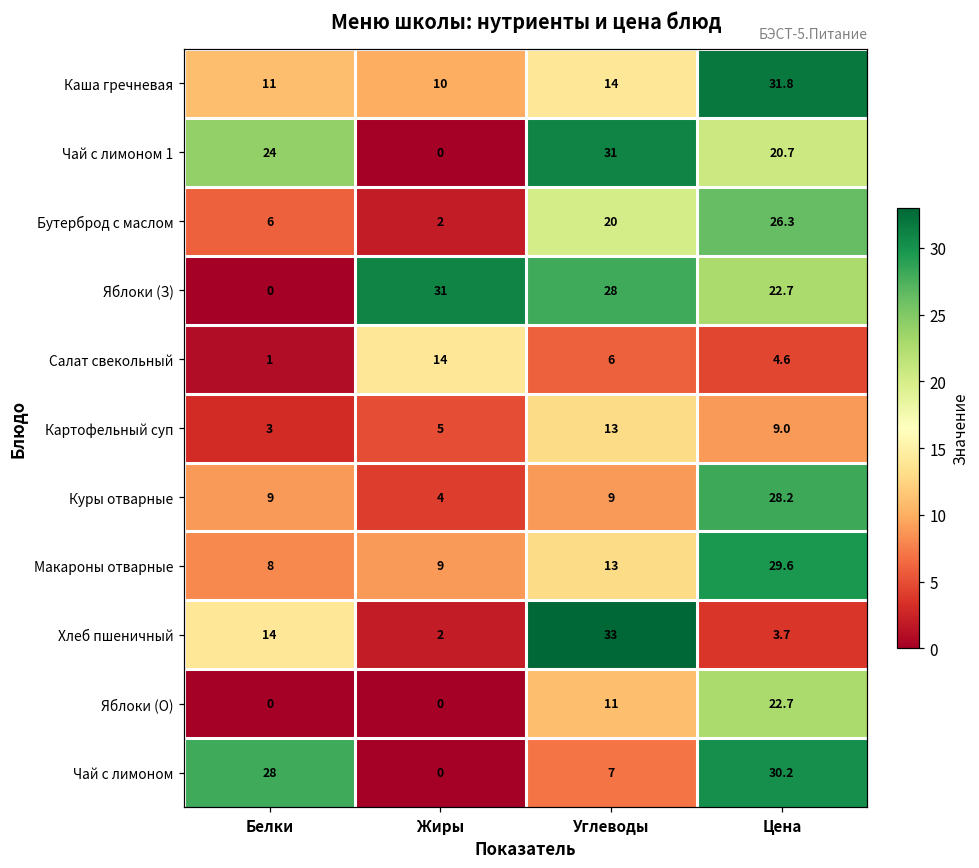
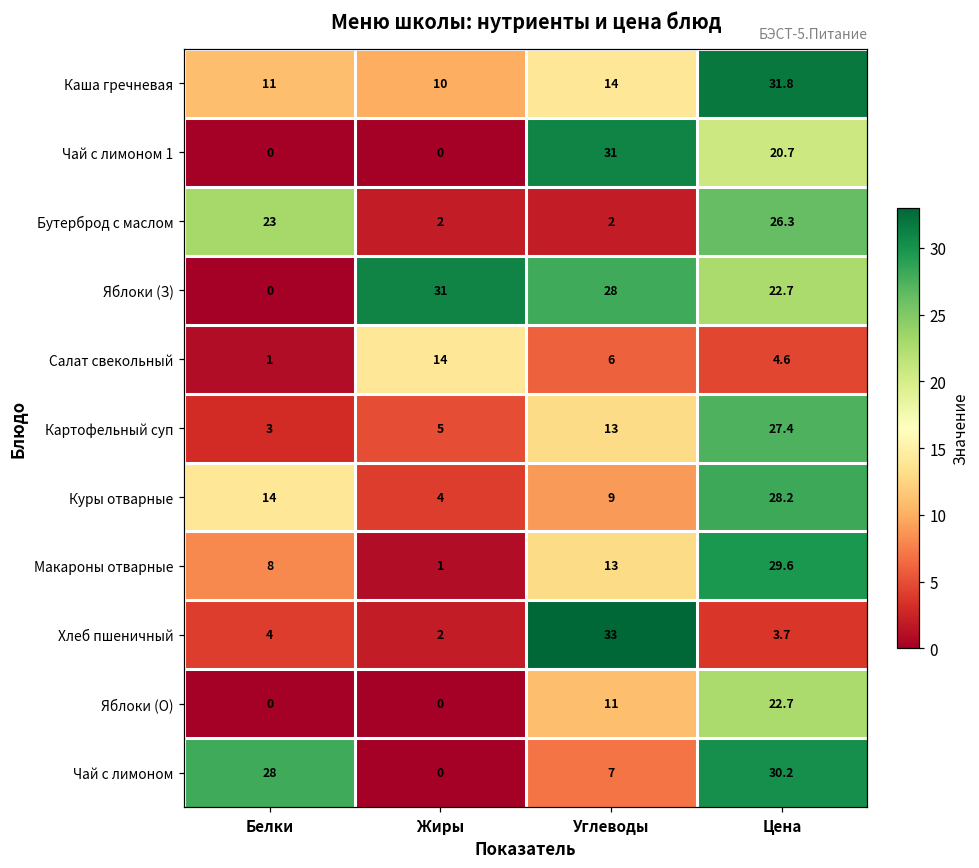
Чай с лимоном 1, Белки: 24 -> 0
Бутерброд с маслом, Белки: 6 -> 23
Бутерброд с маслом, Углеводы: 20 -> 2
Картофельный суп, Цена: 9.0 -> 27.4
Куры отварные, Белки: 9 -> 14
Макароны отварные, Жиры: 9 -> 1
Хлеб пшеничный, Белки: 14 -> 4
